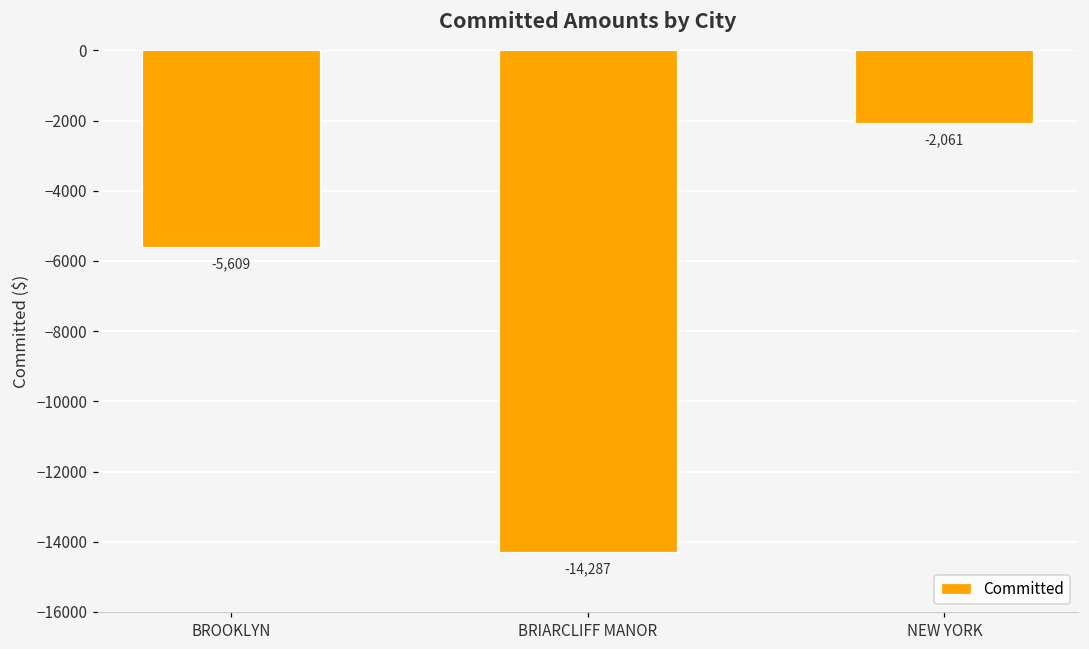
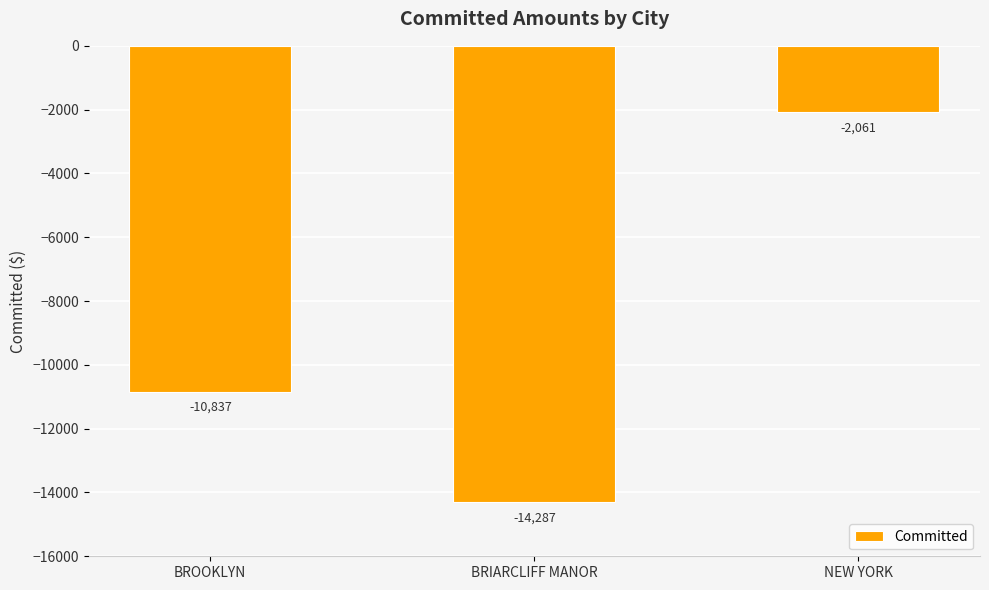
BROOKLYN: -5,609 -> -10,837
